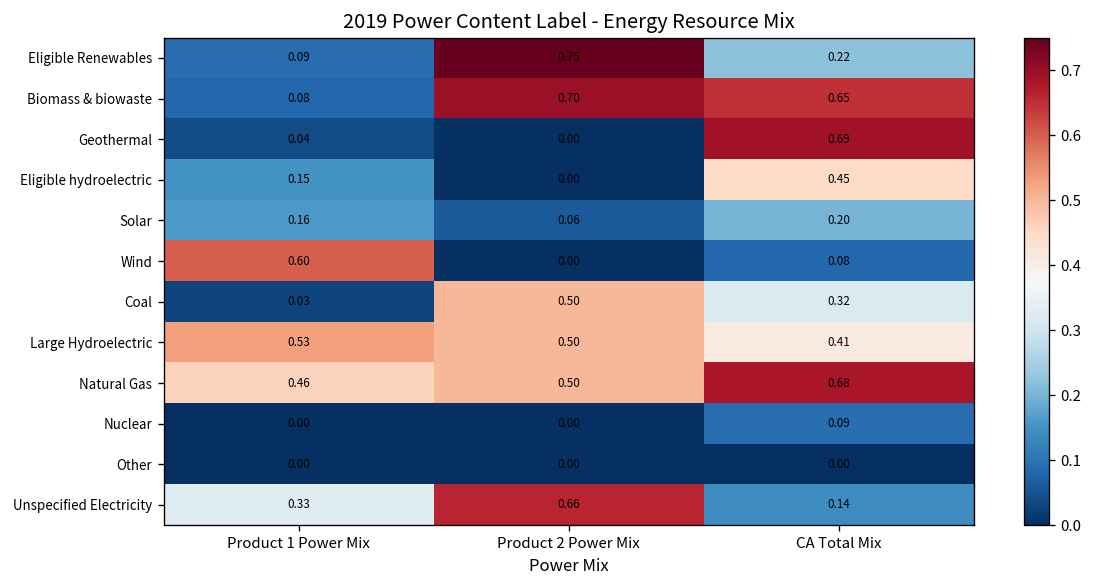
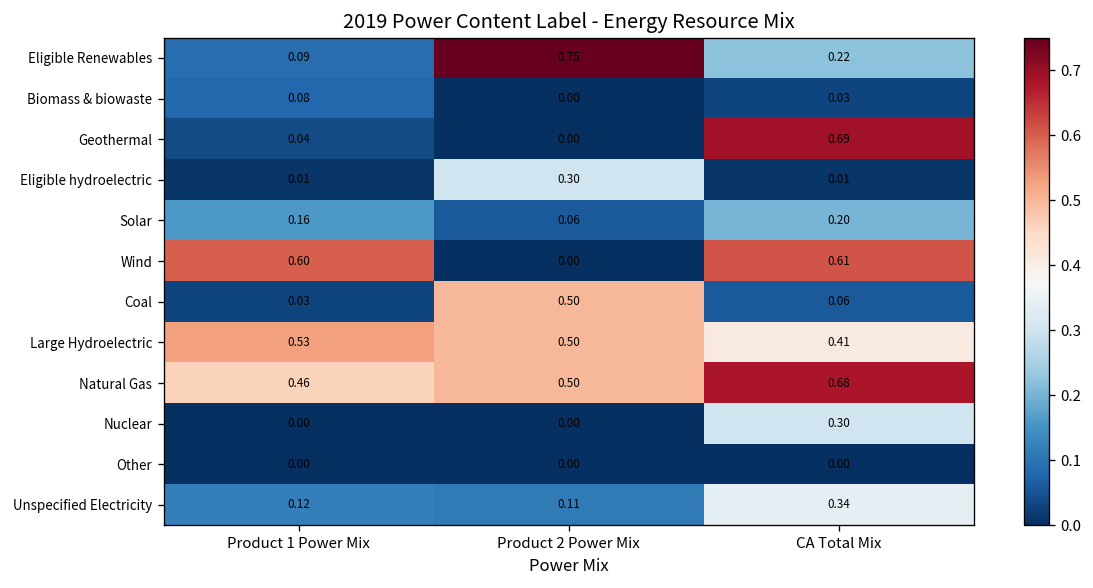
Biomass & biowaste, Product 2 Power Mix: 0.70 -> 0.00
Biomass & biowaste, CA Total Mix: 0.65 -> 0.03
Eligible hydroelectric, Product 1 Power Mix: 0.15 -> 0.01
Eligible hydroelectric, Product 2 Power Mix: 0.00 -> 0.30
Eligible hydroelectric, CA Total Mix: 0.45 -> 0.01
Wind, CA Total Mix: 0.08 -> 0.61
Coal, CA Total Mix: 0.32 -> 0.06
Nuclear, CA Total Mix: 0.09 -> 0.30
Unspecified Electricity, Product 1 Power Mix: 0.33 -> 0.12
Unspecified Electricity, Product 2 Power Mix: 0.66 -> 0.11
Unspecified Electricity, CA Total Mix: 0.14 -> 0.34
